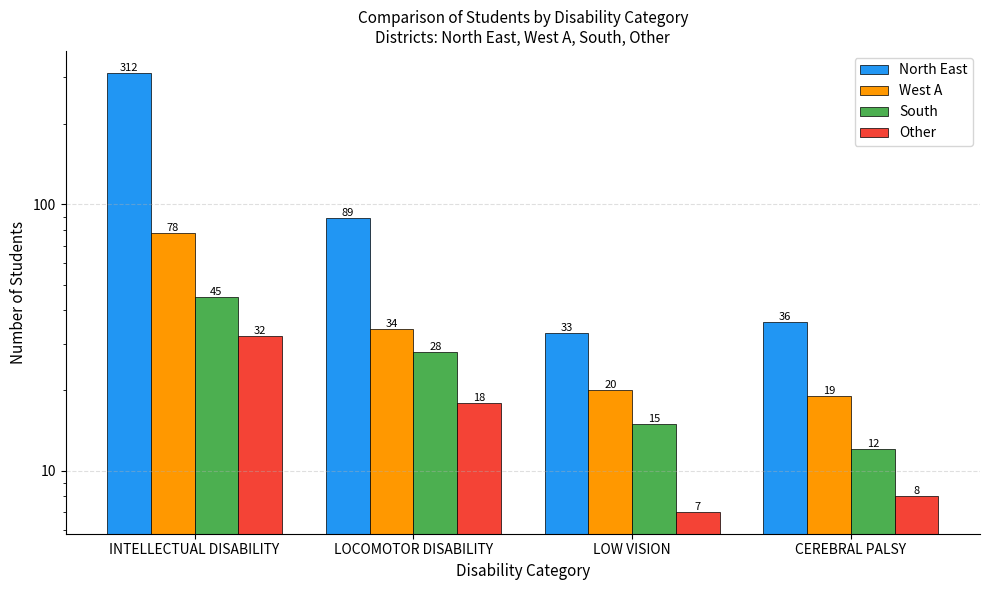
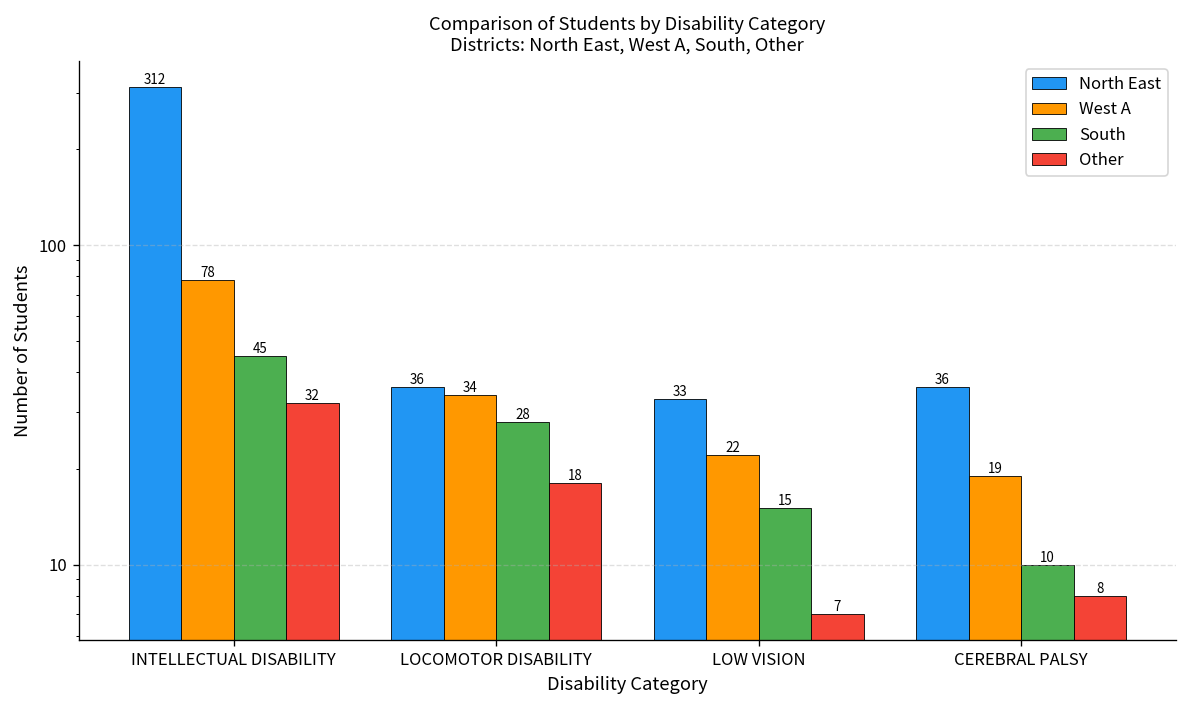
North East, LOCOMOTOR DISABILITY: 89 -> 36
West A, LOW VISION: 20 -> 22
South, CEREBRAL PALSY: 12 -> 10
